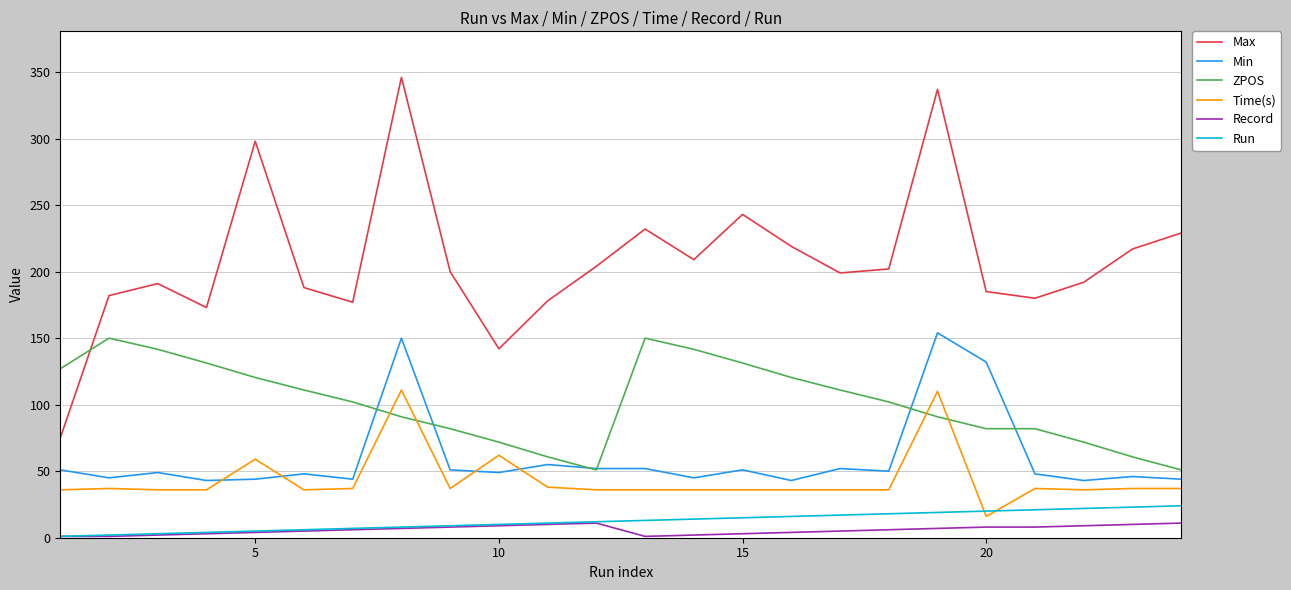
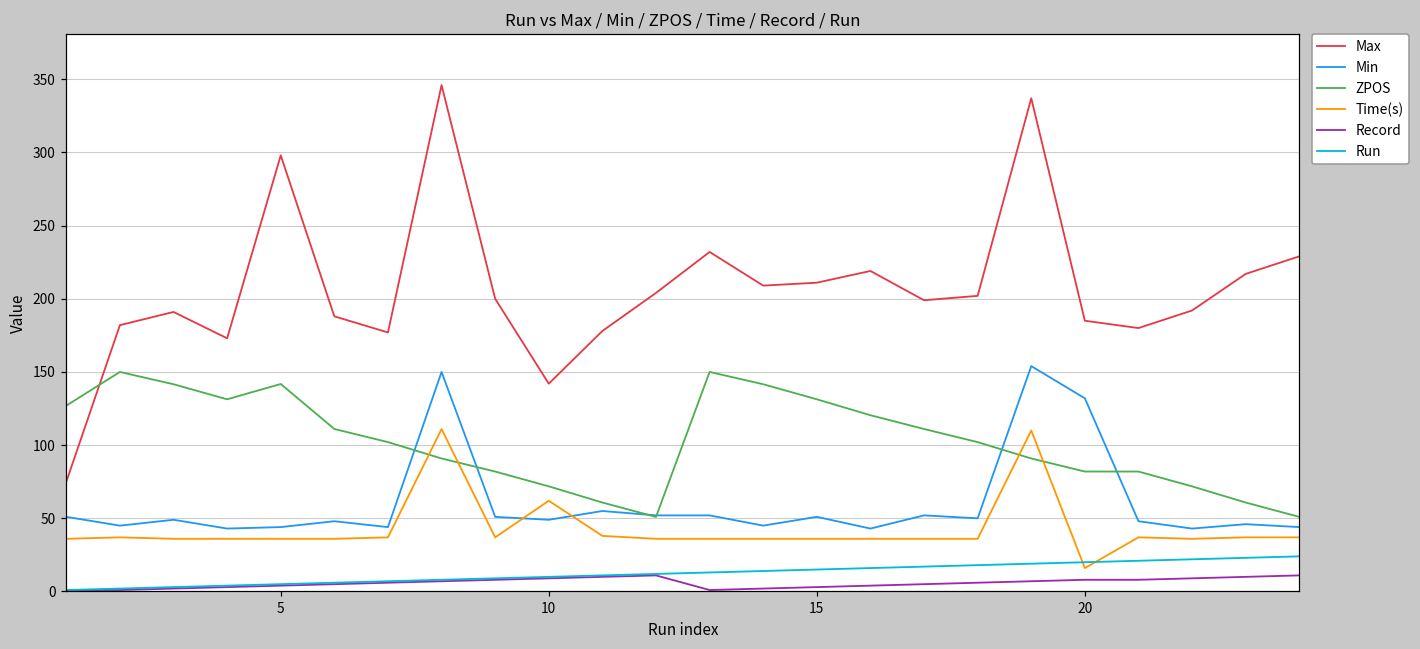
ZPOS, 5: 120 -> 142
Time(s), 5: 59 -> 36
Max, 15: 243 -> 211
